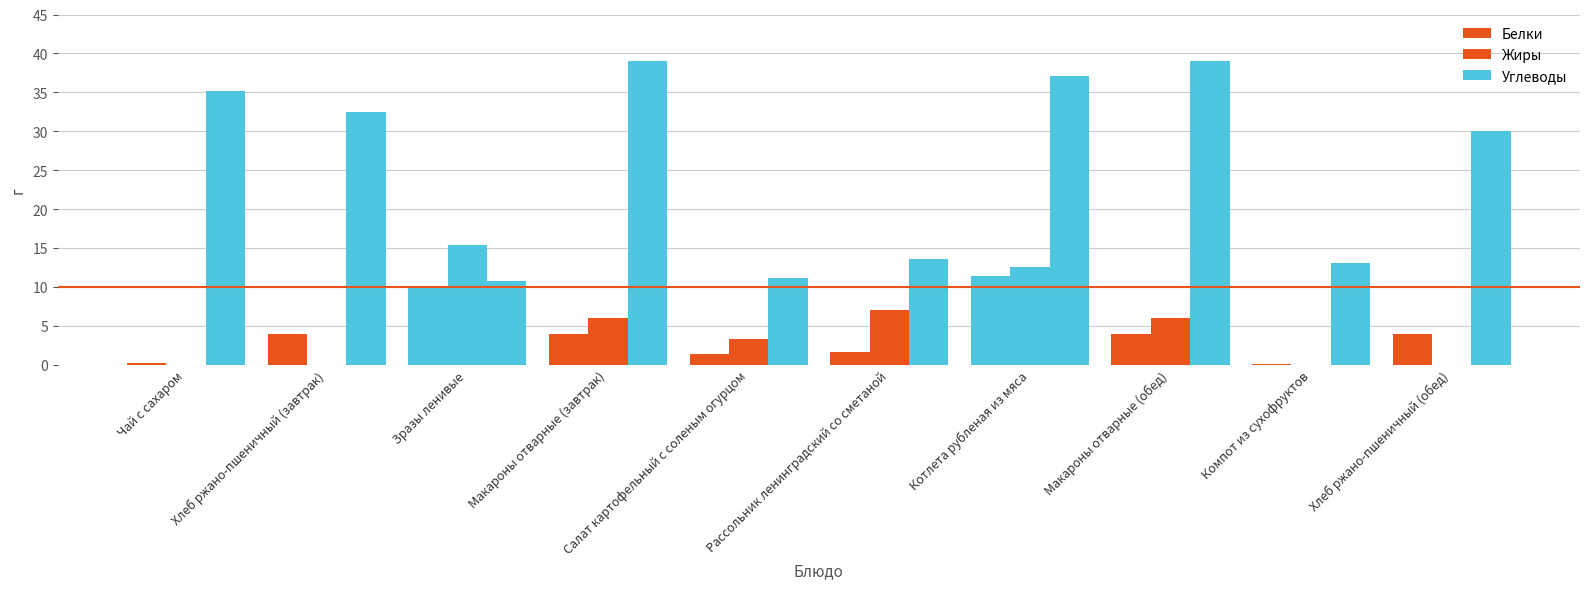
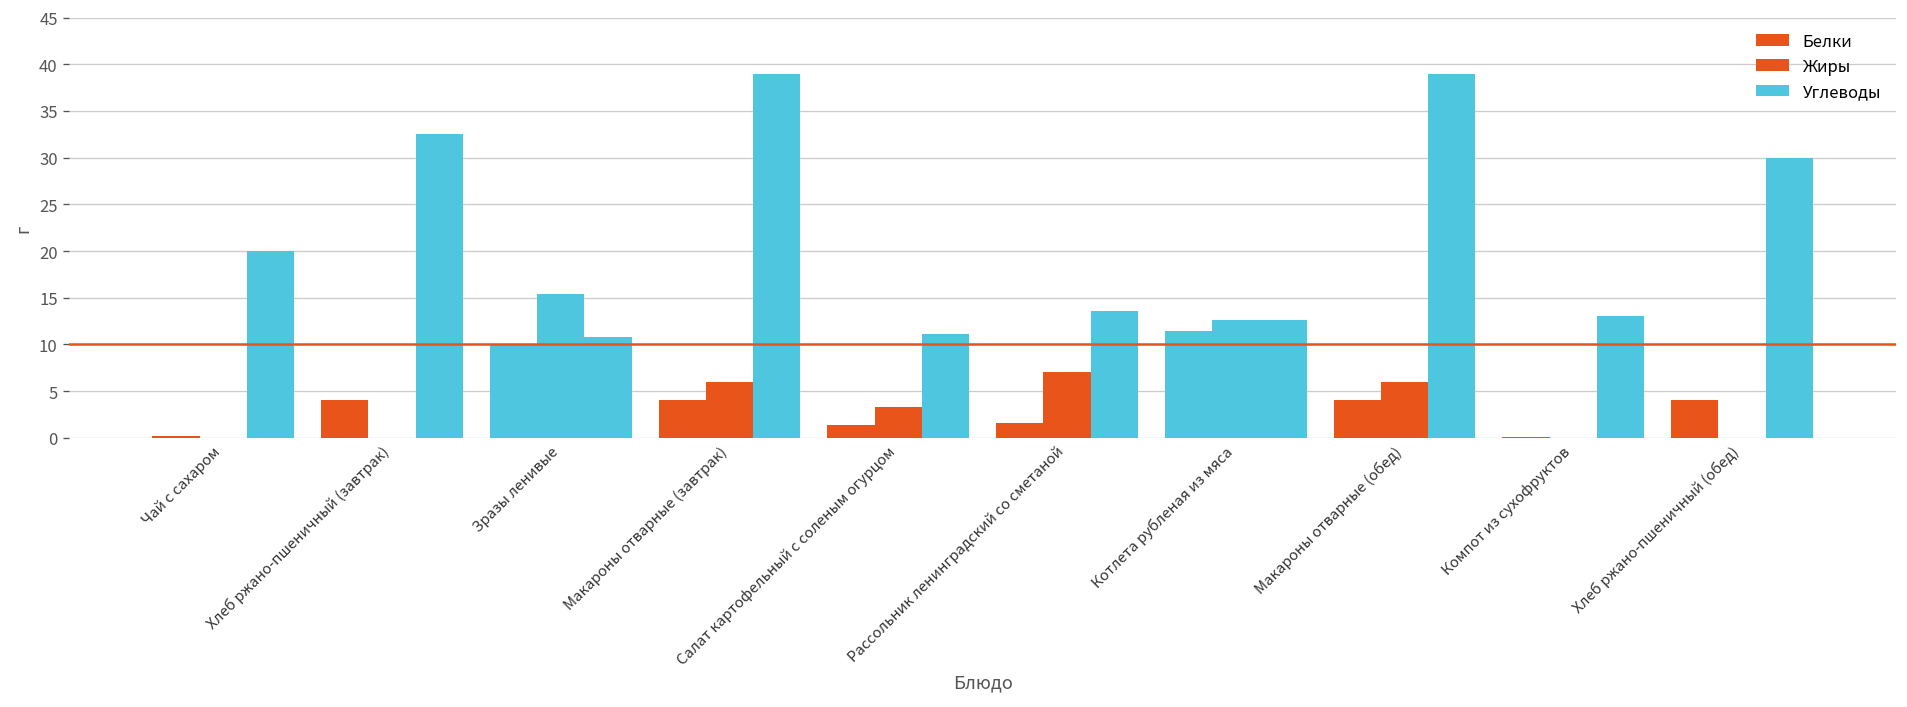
Углеводы, Чай с сахаром: 35 -> 20
Углеводы, Котлета рубленая из мяса: 37 -> 13
